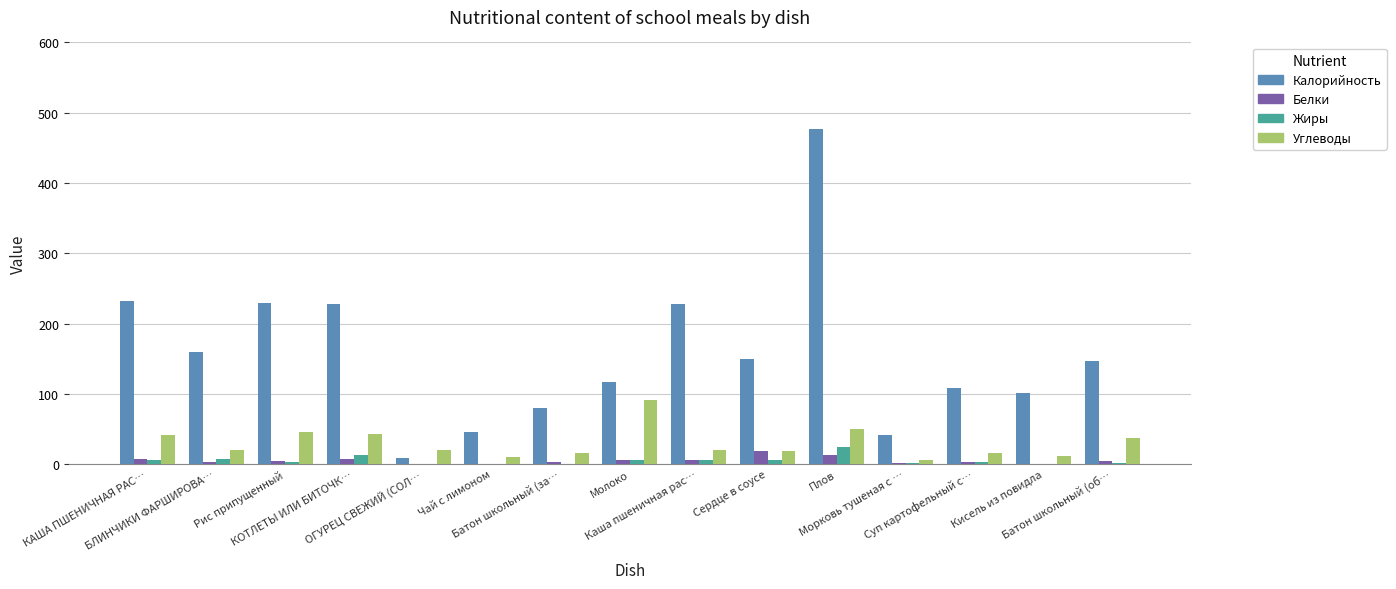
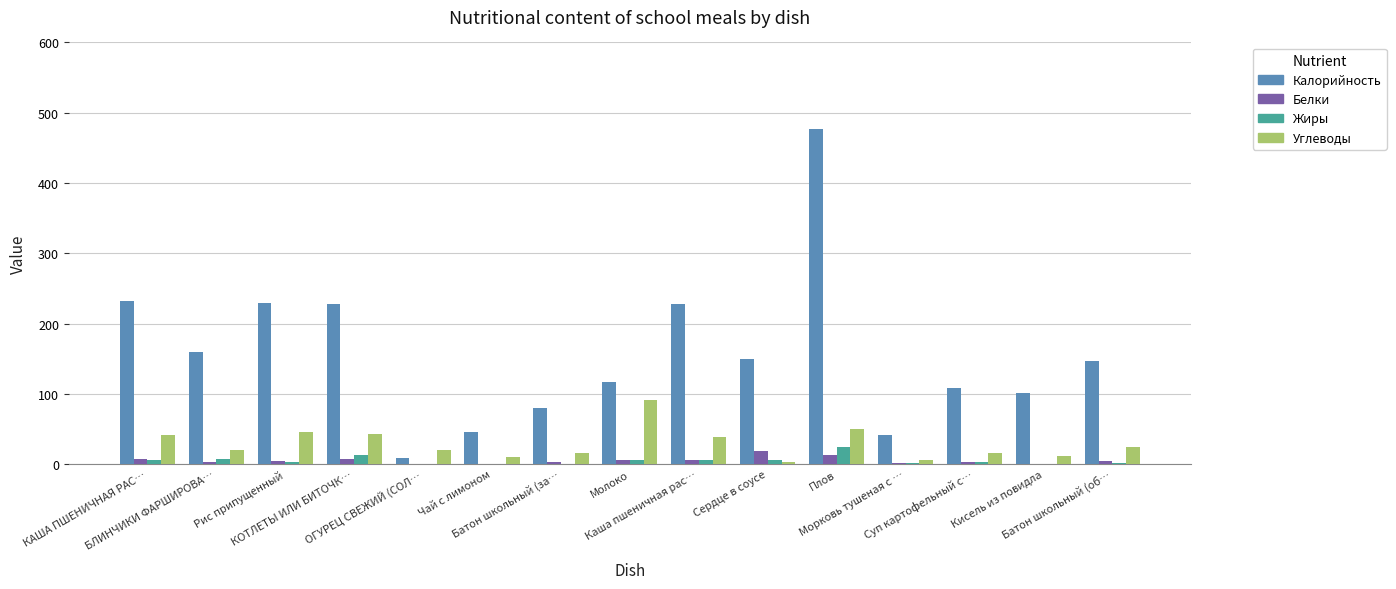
Углеводы, Каша пшеничная рас…: 20 -> 40
Углеводы, Сердце в соусе: 20 -> 0
Углеводы, Батон школьный (об…: 40 -> 20
